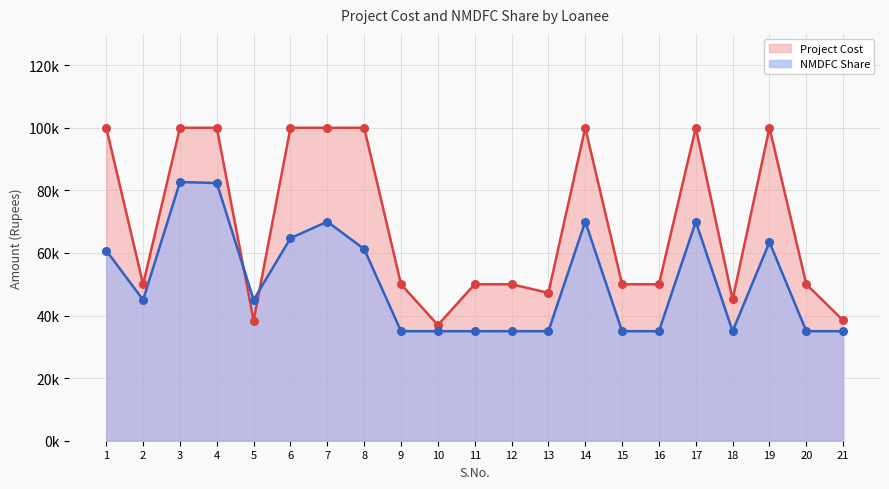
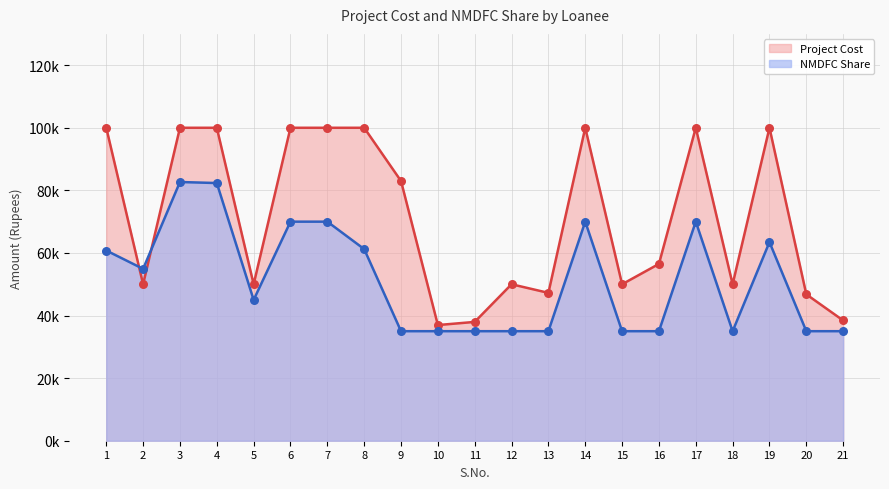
NMDFC Share, 2: 45000 -> 55000
Project Cost, 5: 38000 -> 50000
NMDFC Share, 6: 65000 -> 70000
Project Cost, 9: 50000 -> 83000
Project Cost, 11: 50000 -> 38000
Project Cost, 16: 50000 -> 56000
Project Cost, 18: 45000 -> 50000
Project Cost, 20: 50000 -> 47000
